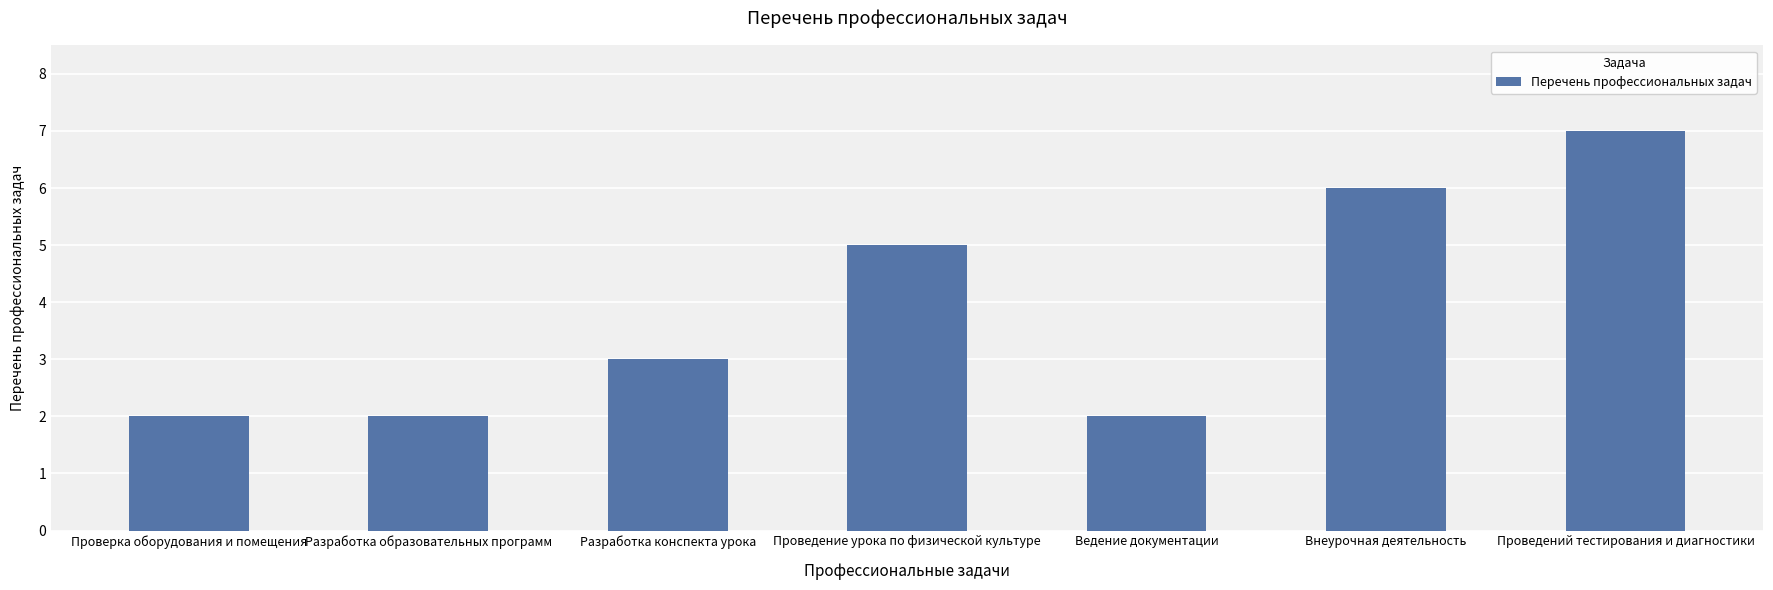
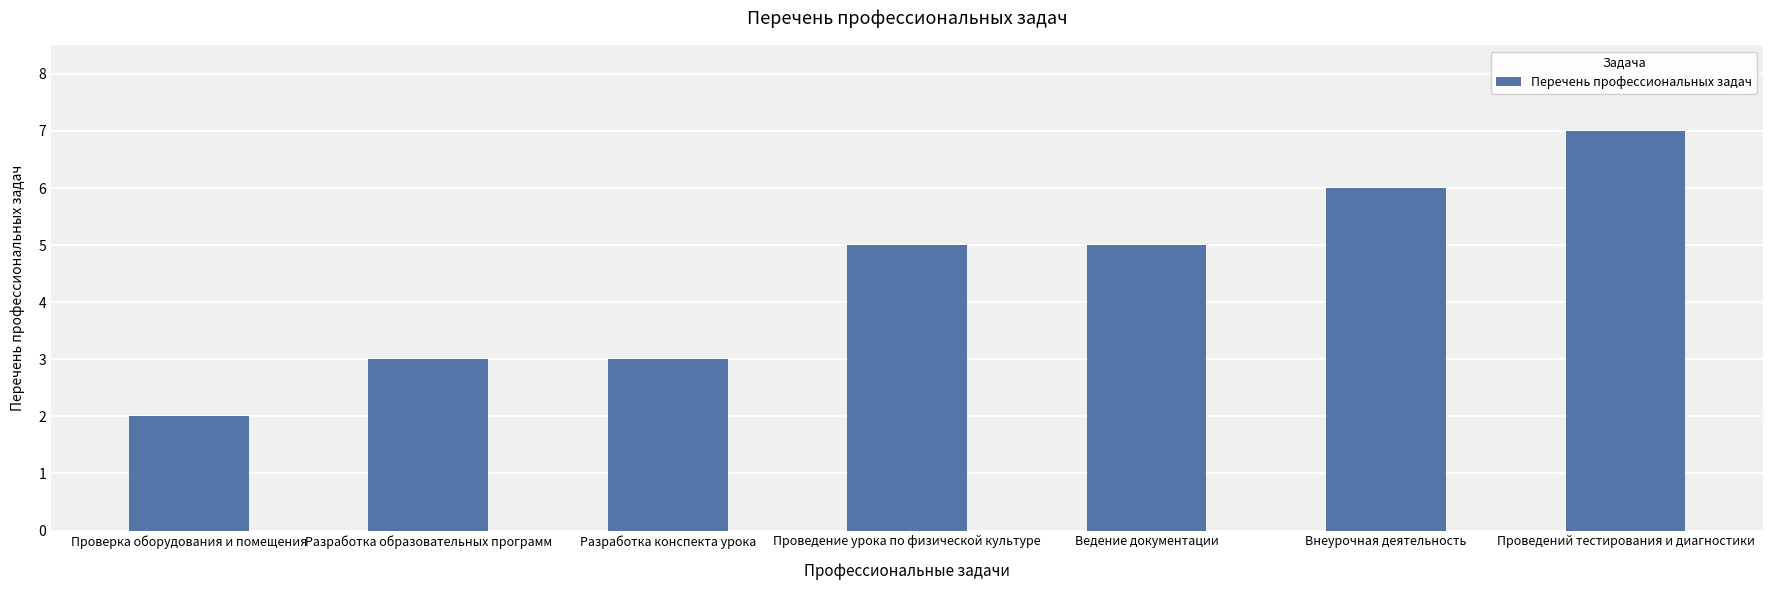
Разработка образовательных программ: 2 -> 3
Ведение документации: 2 -> 5
